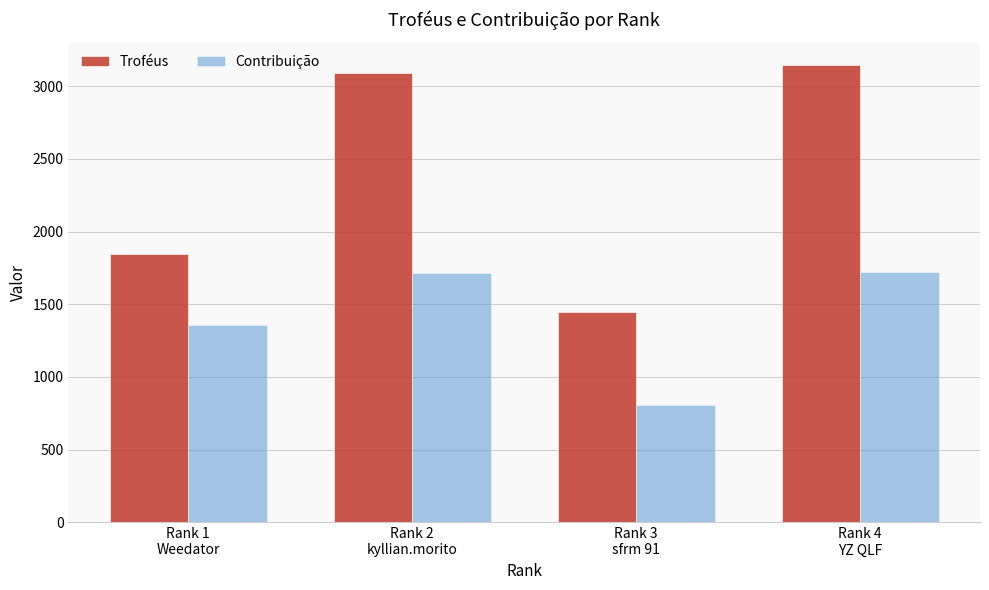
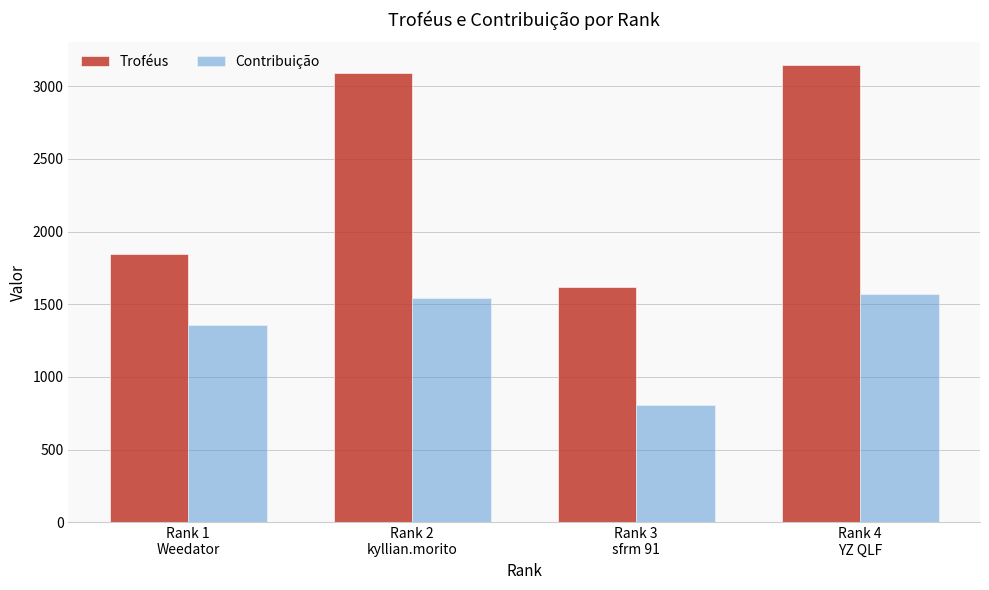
Contribuição, Rank 2 kyllian.morito: 1720 -> 1550
Troféus, Rank 3 sfrm 91: 1450 -> 1620
Contribuição, Rank 4 YZ QLF: 1720 -> 1570
